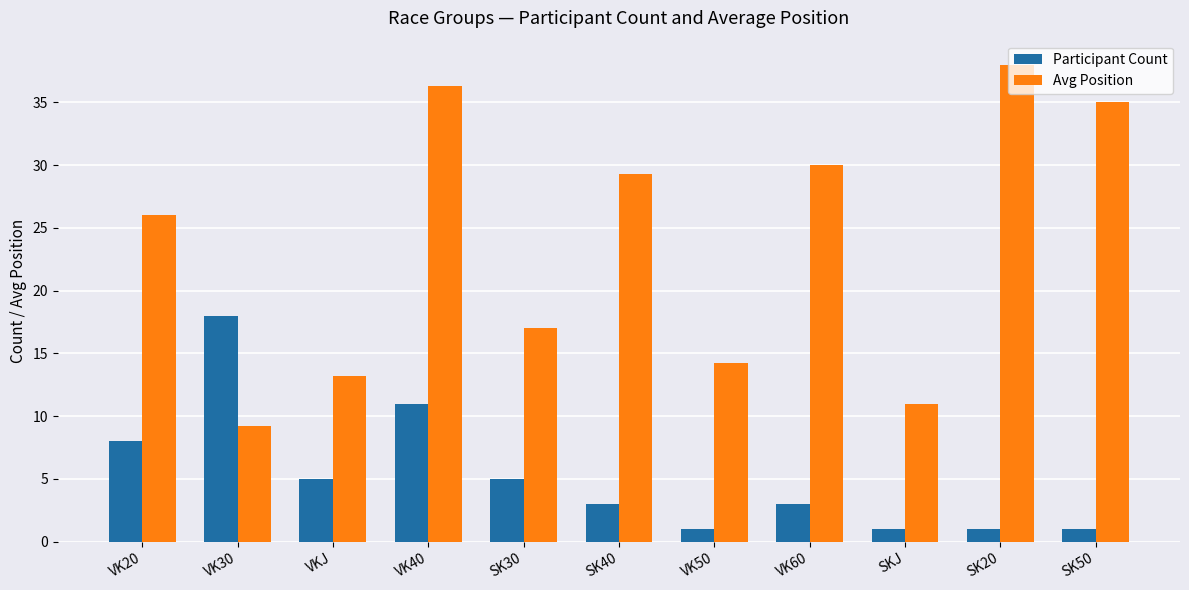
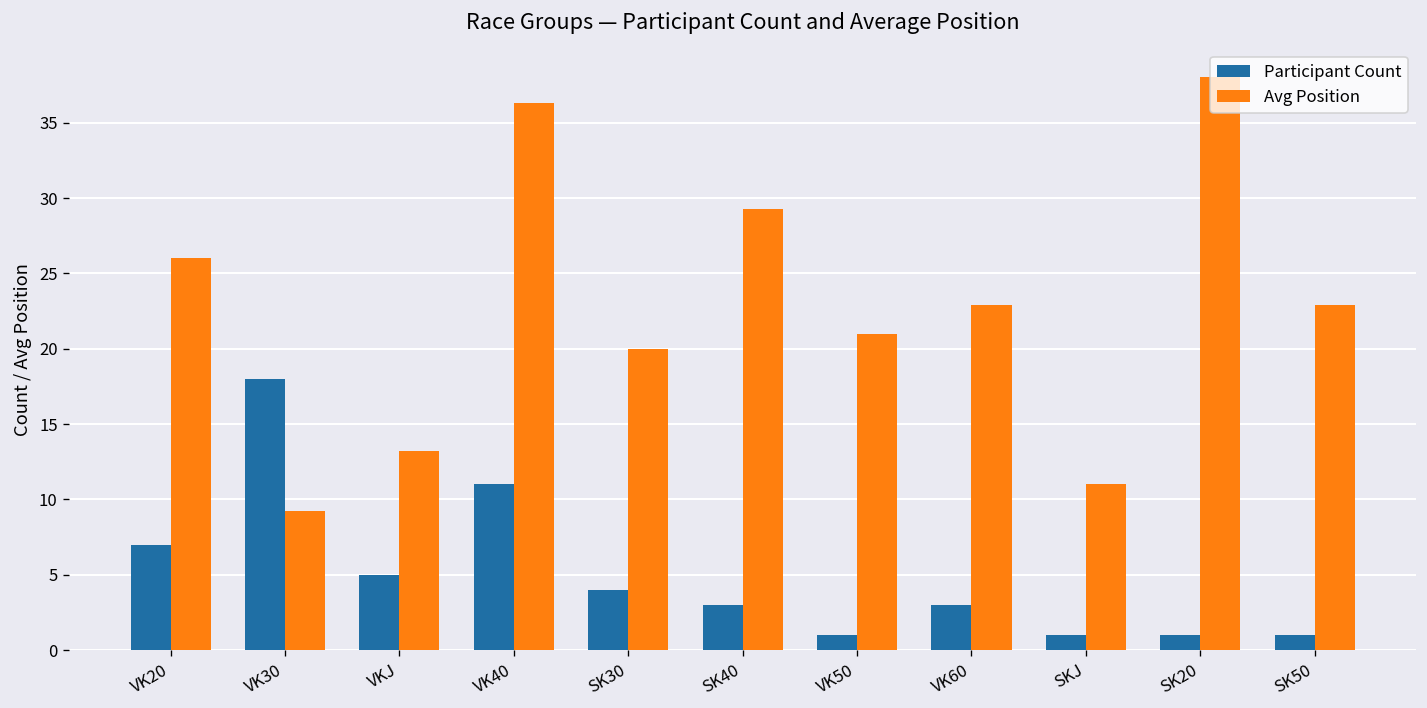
Participant Count, VK20: 8 -> 7
Participant Count, SK30: 5 -> 4
Avg Position, SK30: 17 -> 20
Avg Position, VK50: 14.2 -> 21.0
Avg Position, VK60: 30.0 -> 22.9
Avg Position, SK50: 35.0 -> 22.9
